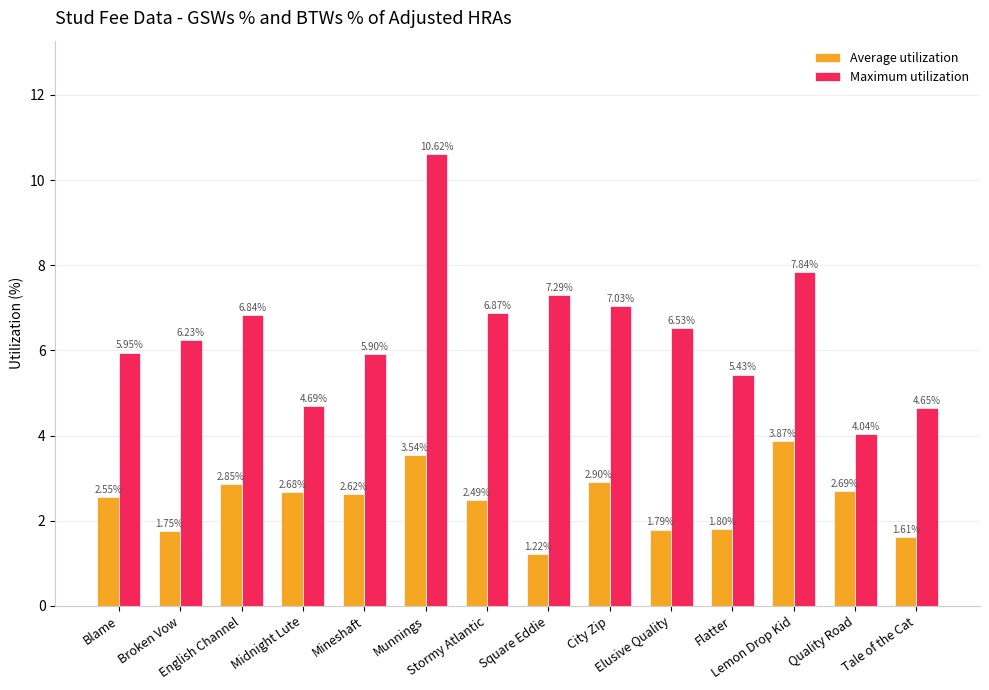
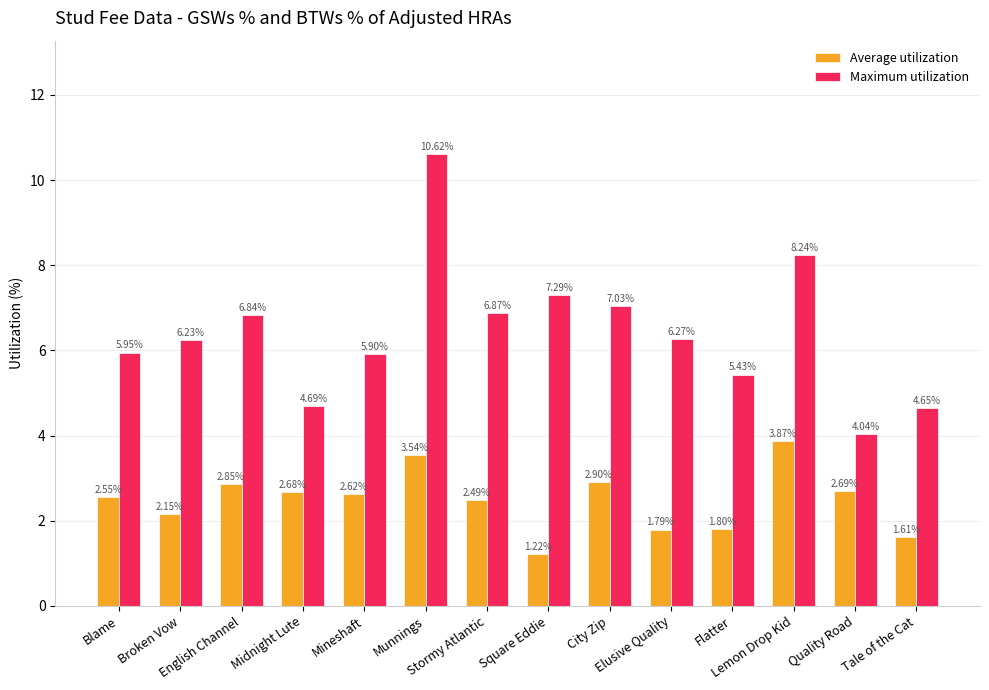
Average utilization, Broken Vow: 1.75% -> 2.15%
Maximum utilization, Elusive Quality: 6.53% -> 6.27%
Maximum utilization, Lemon Drop Kid: 7.84% -> 8.24%
